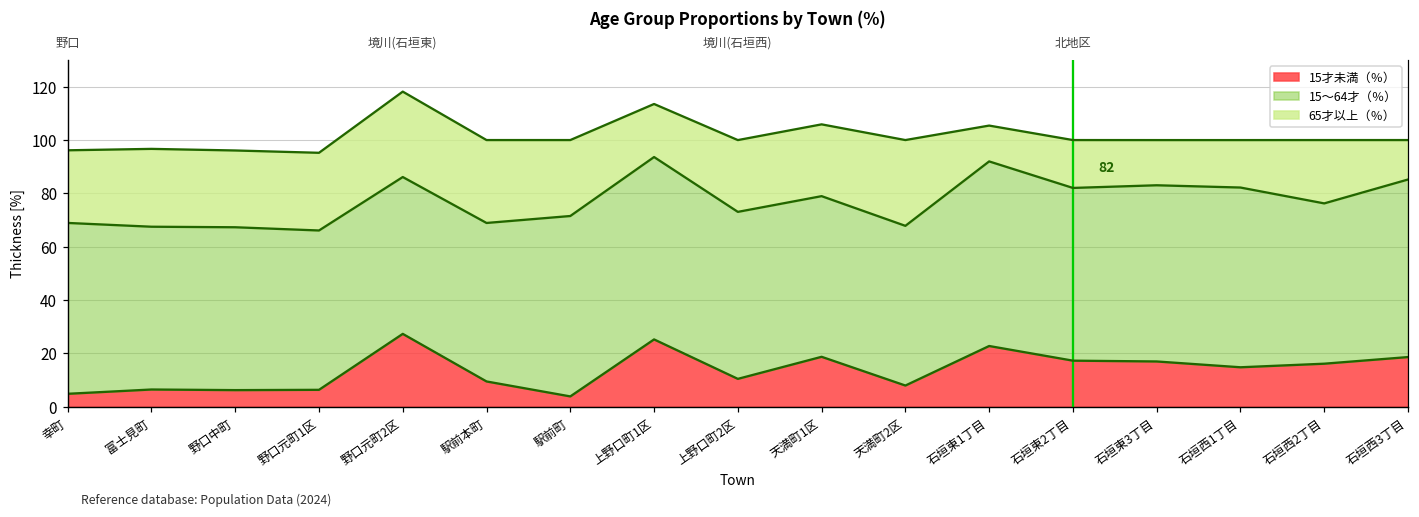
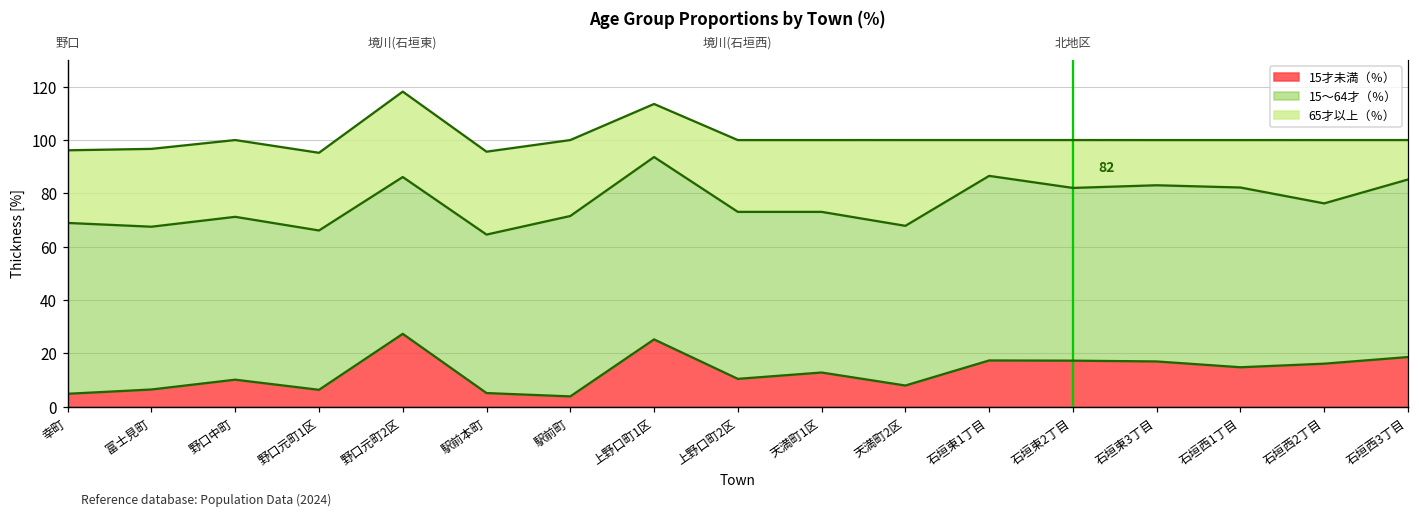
15才未満（％）, 野口中町: 6 -> 10
15才未満（％）, 駅前本町: 9 -> 5
15才未満（％）, 天満町1区: 19 -> 13
15才未満（％）, 石垣東1丁目: 23 -> 17
